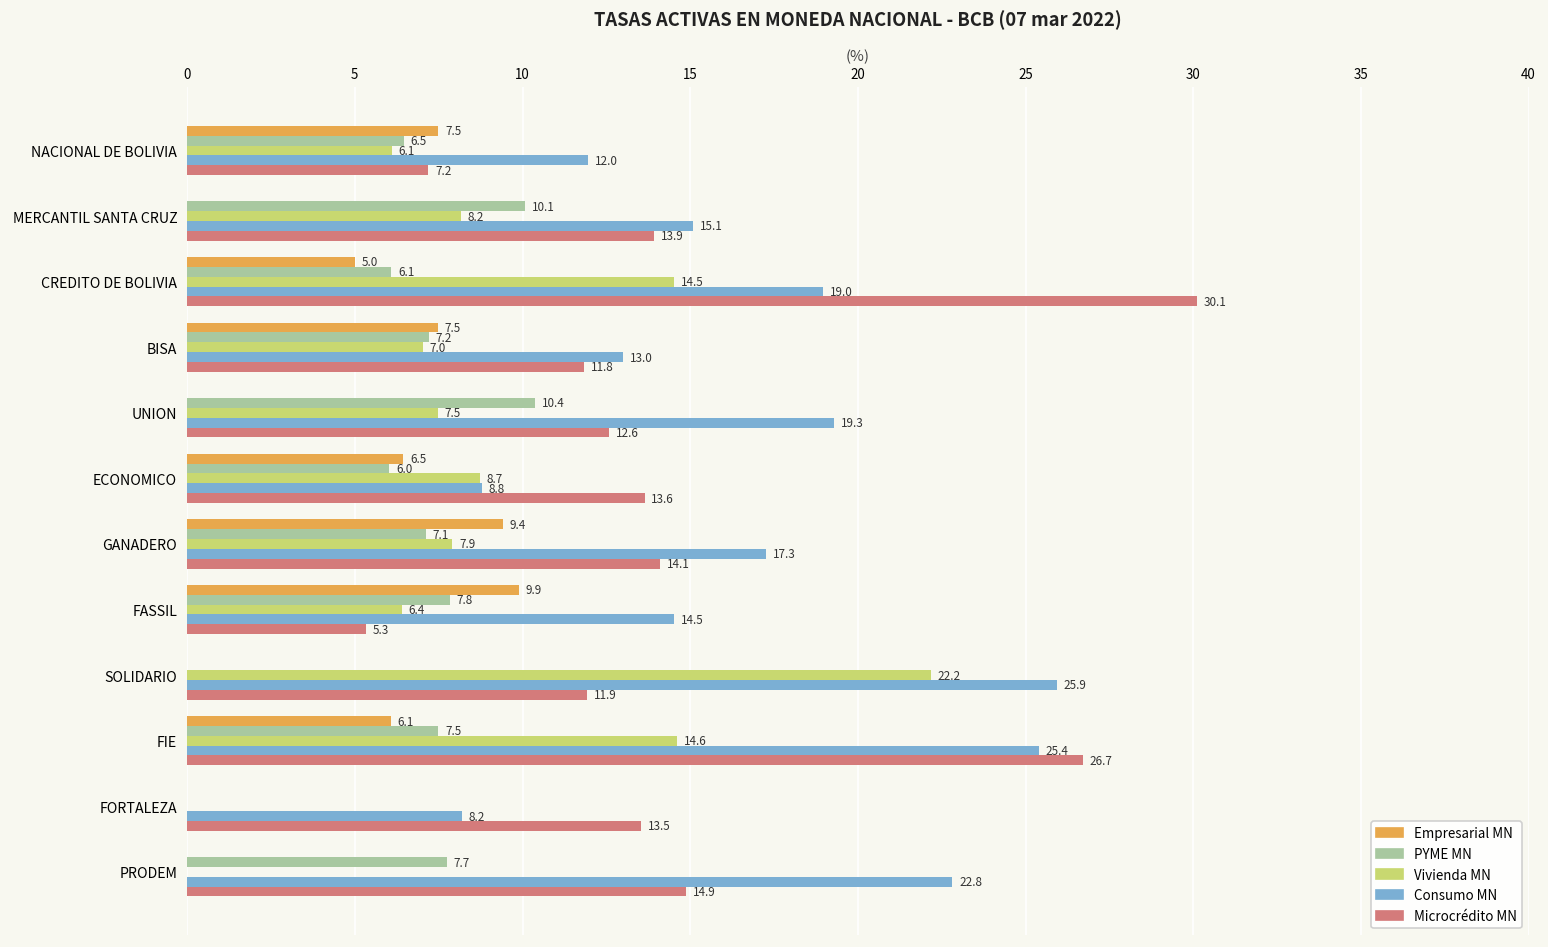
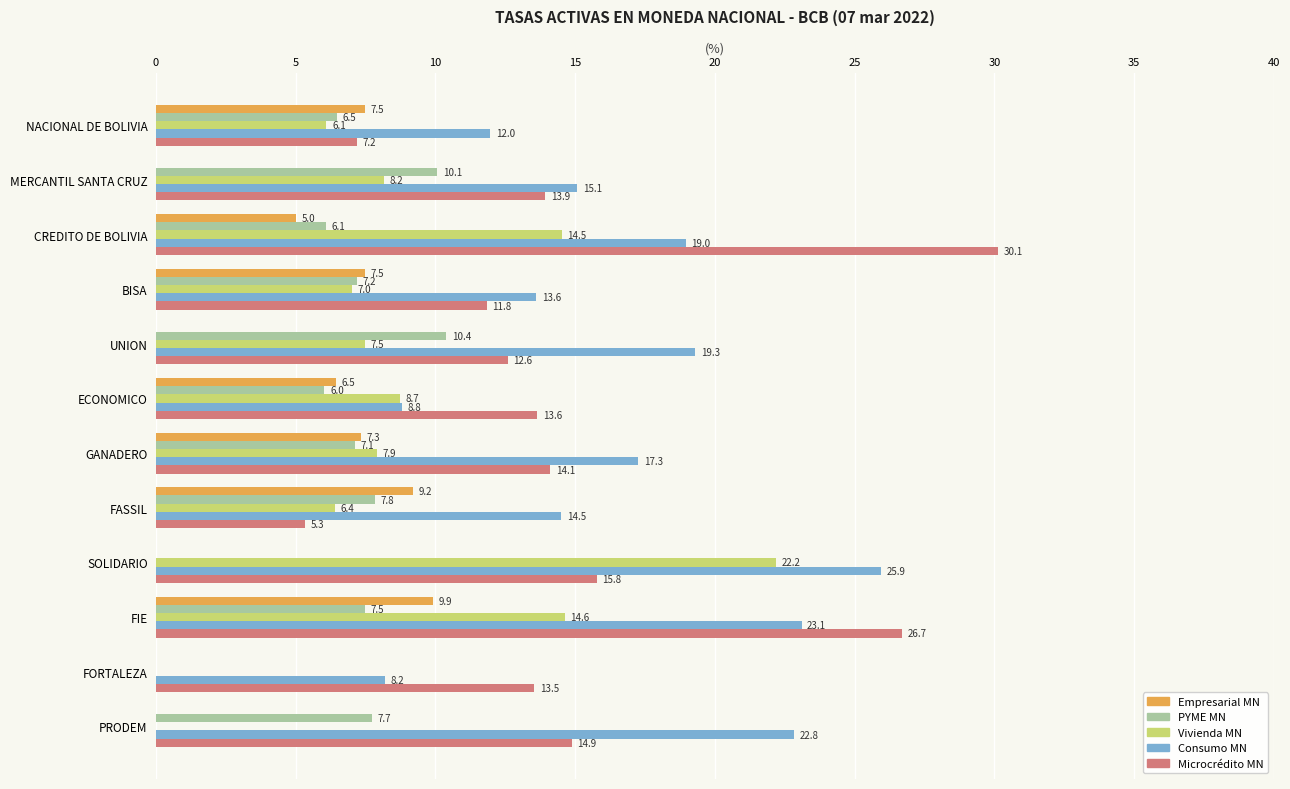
Consumo MN, BISA: 13.0 -> 13.6
Empresarial MN, GANADERO: 9.4 -> 7.3
Empresarial MN, FASSIL: 9.9 -> 9.2
Microcrédito MN, SOLIDARIO: 11.9 -> 15.8
Empresarial MN, FIE: 6.1 -> 9.9
Consumo MN, FIE: 25.4 -> 23.1
